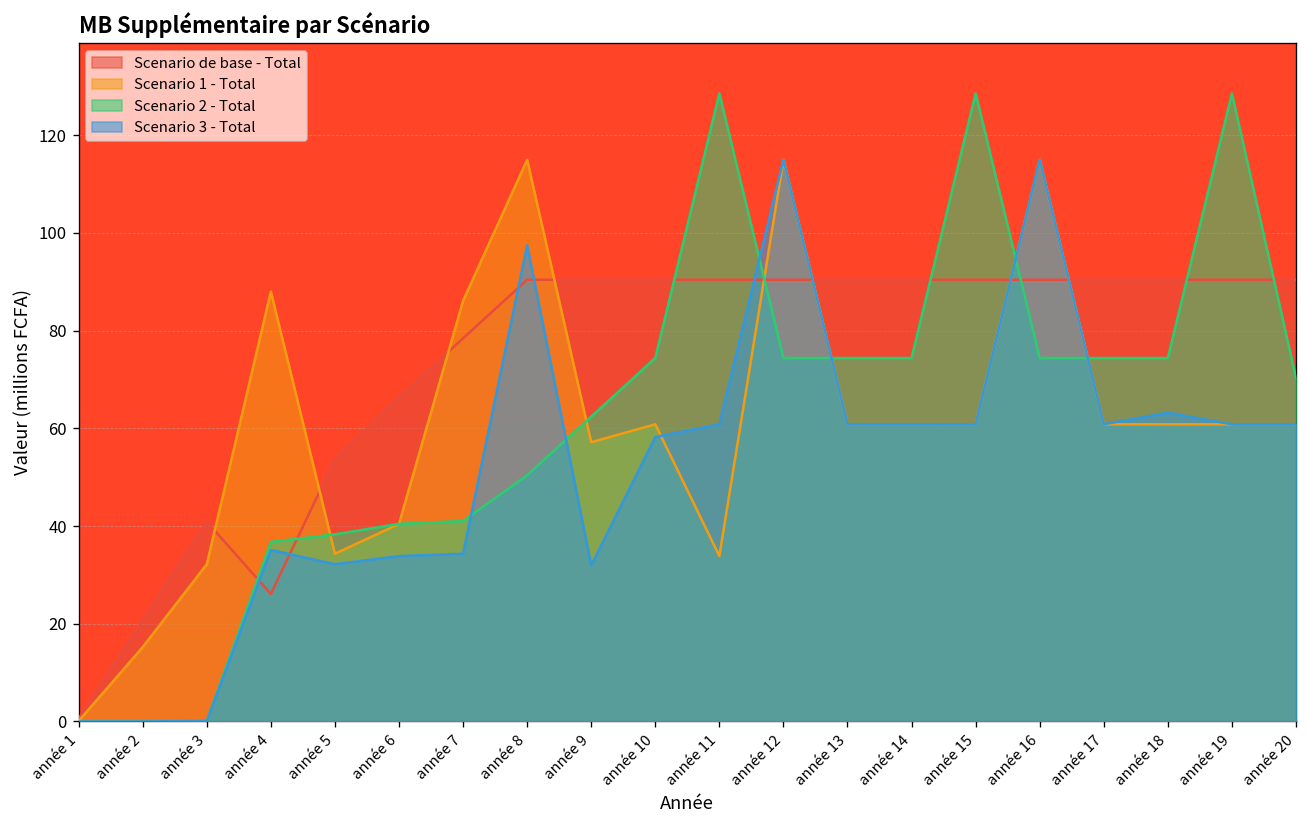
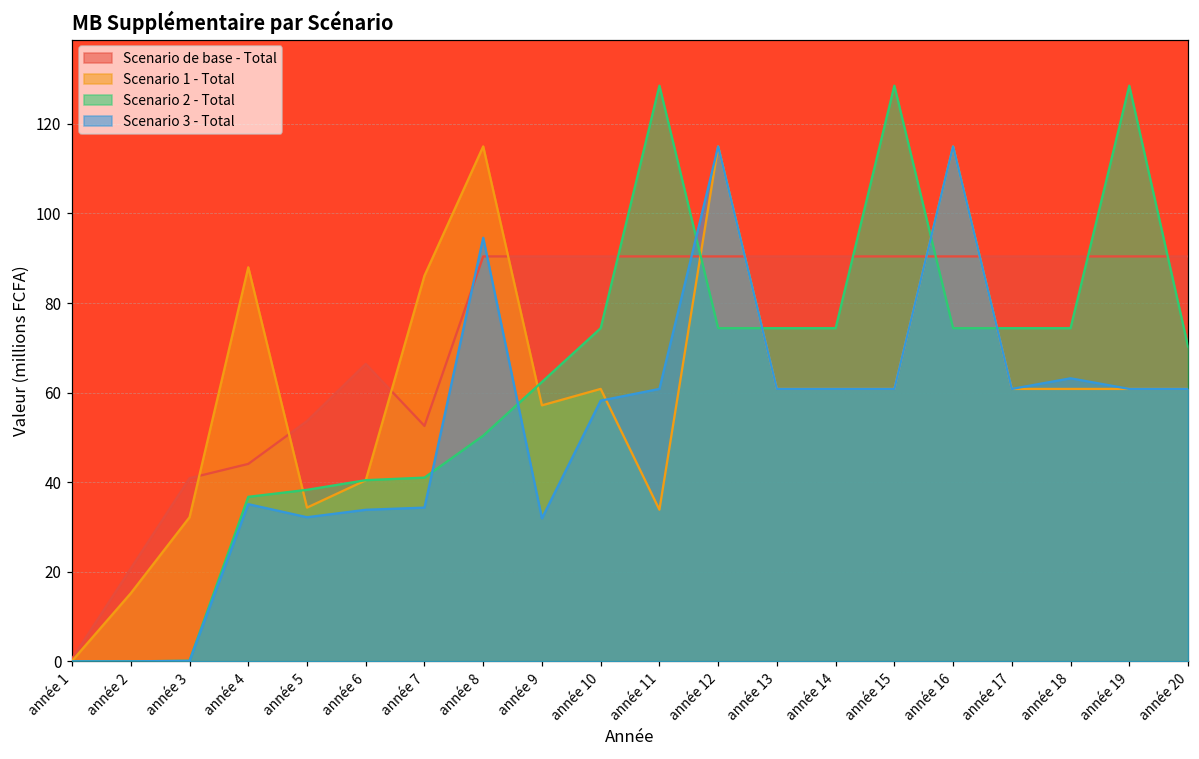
Scenario de base - Total, année 4: 26 -> 44
Scenario de base - Total, année 7: 78 -> 53
Scenario 3 - Total, année 8: 97 -> 95
